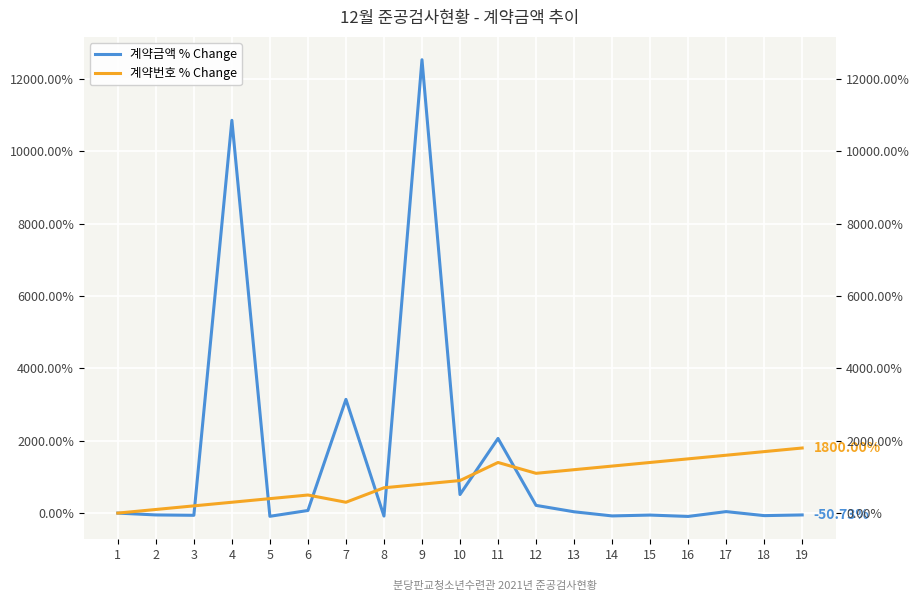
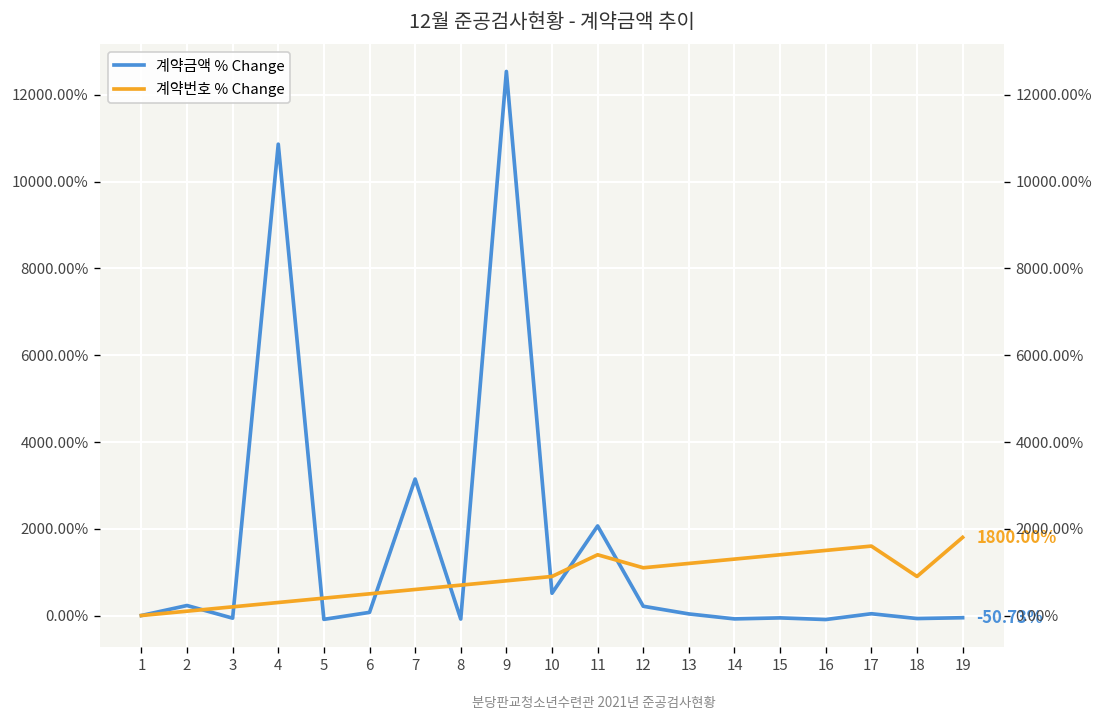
계약금액 % Change, 2: -100% -> 200%
계약번호 % Change, 7: 300% -> 600%
계약번호 % Change, 18: 1700% -> 900%
